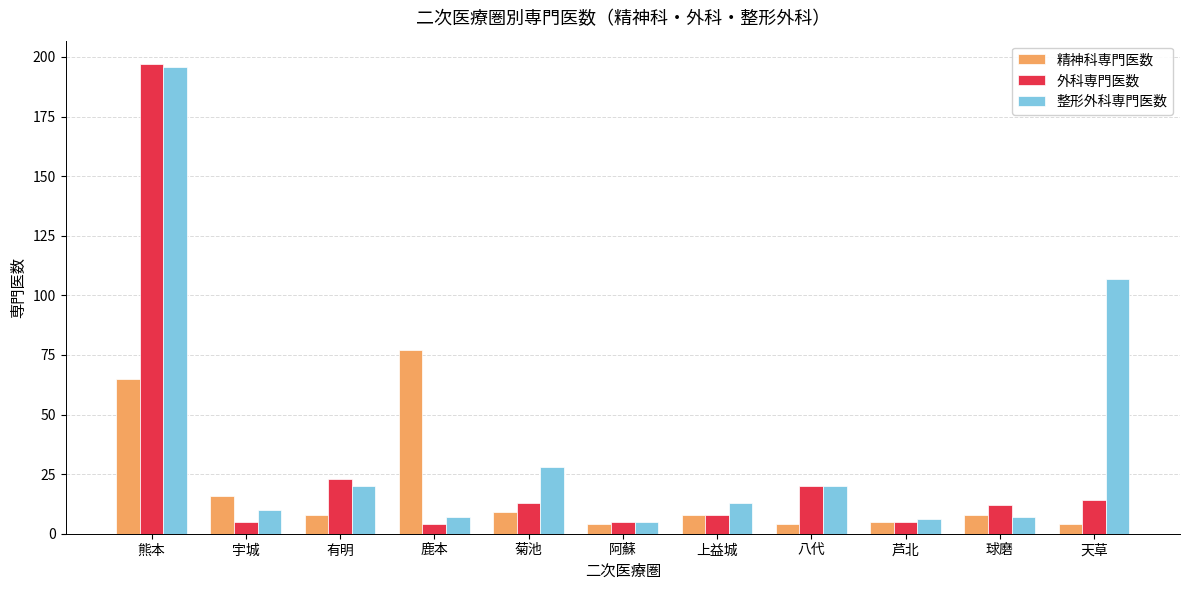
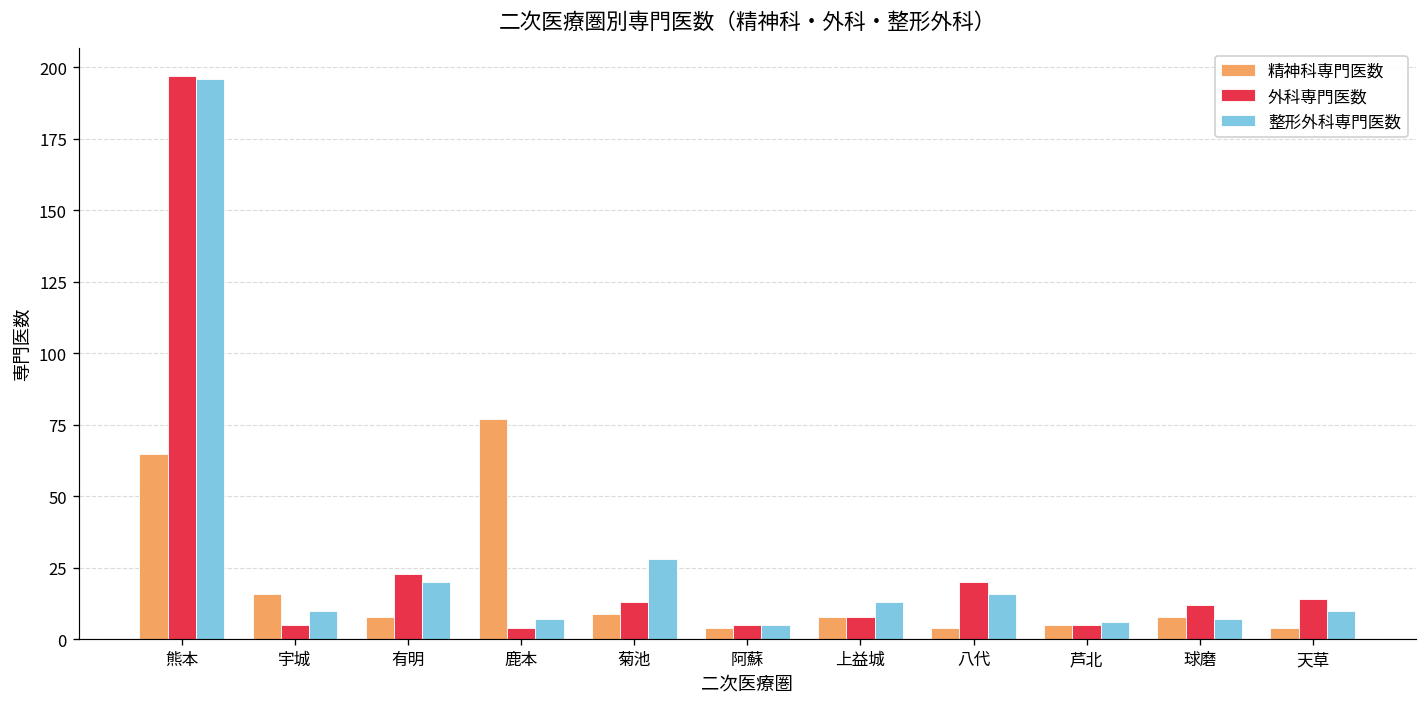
整形外科専門医数, 八代: 20 -> 16
整形外科専門医数, 天草: 107 -> 10
